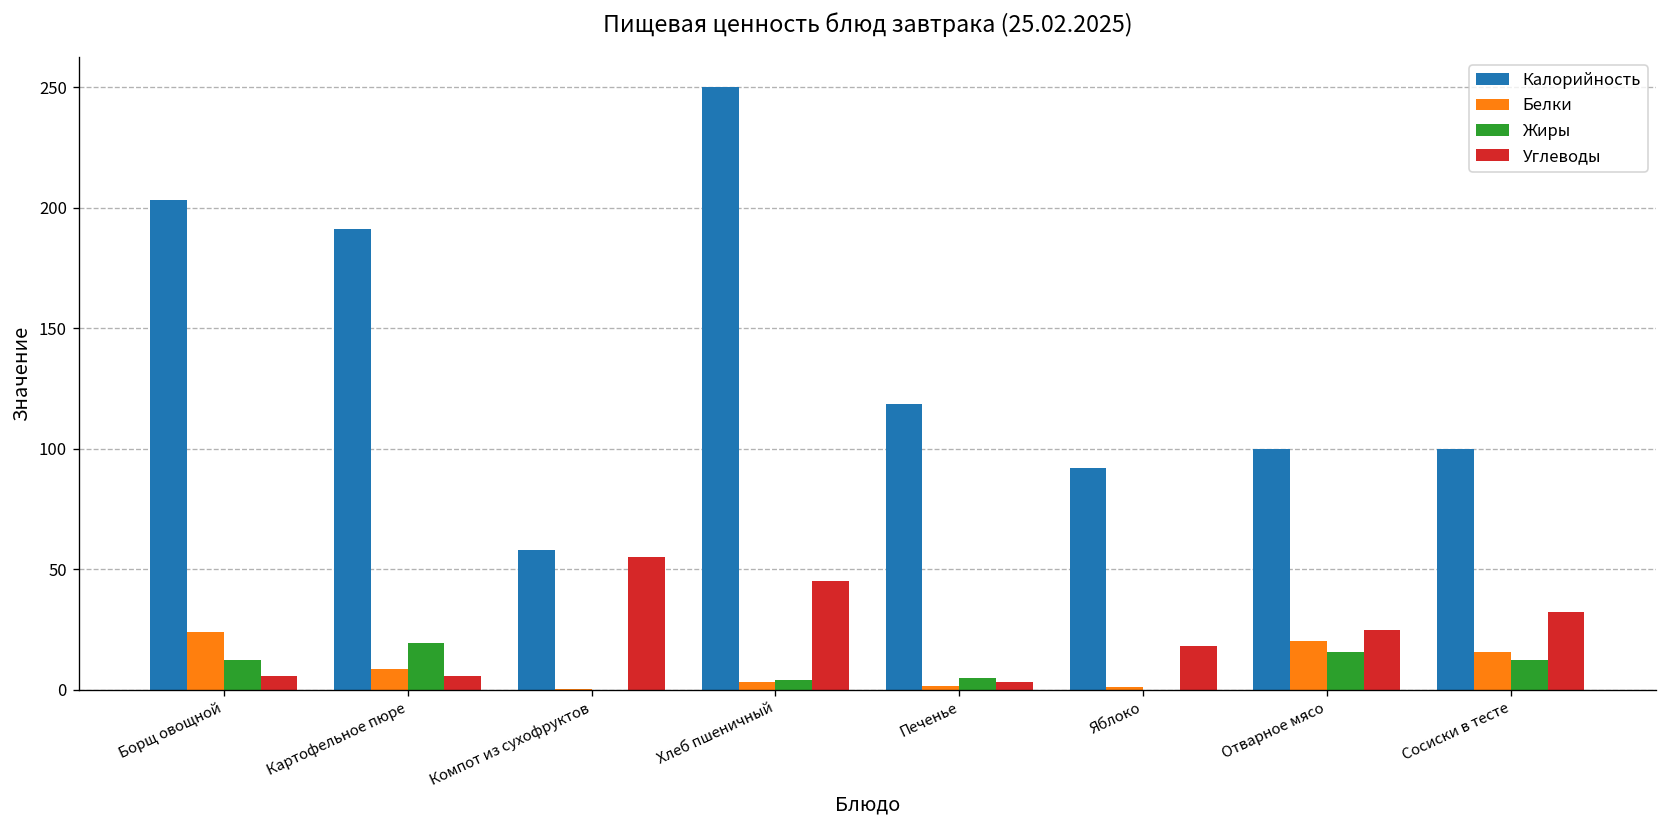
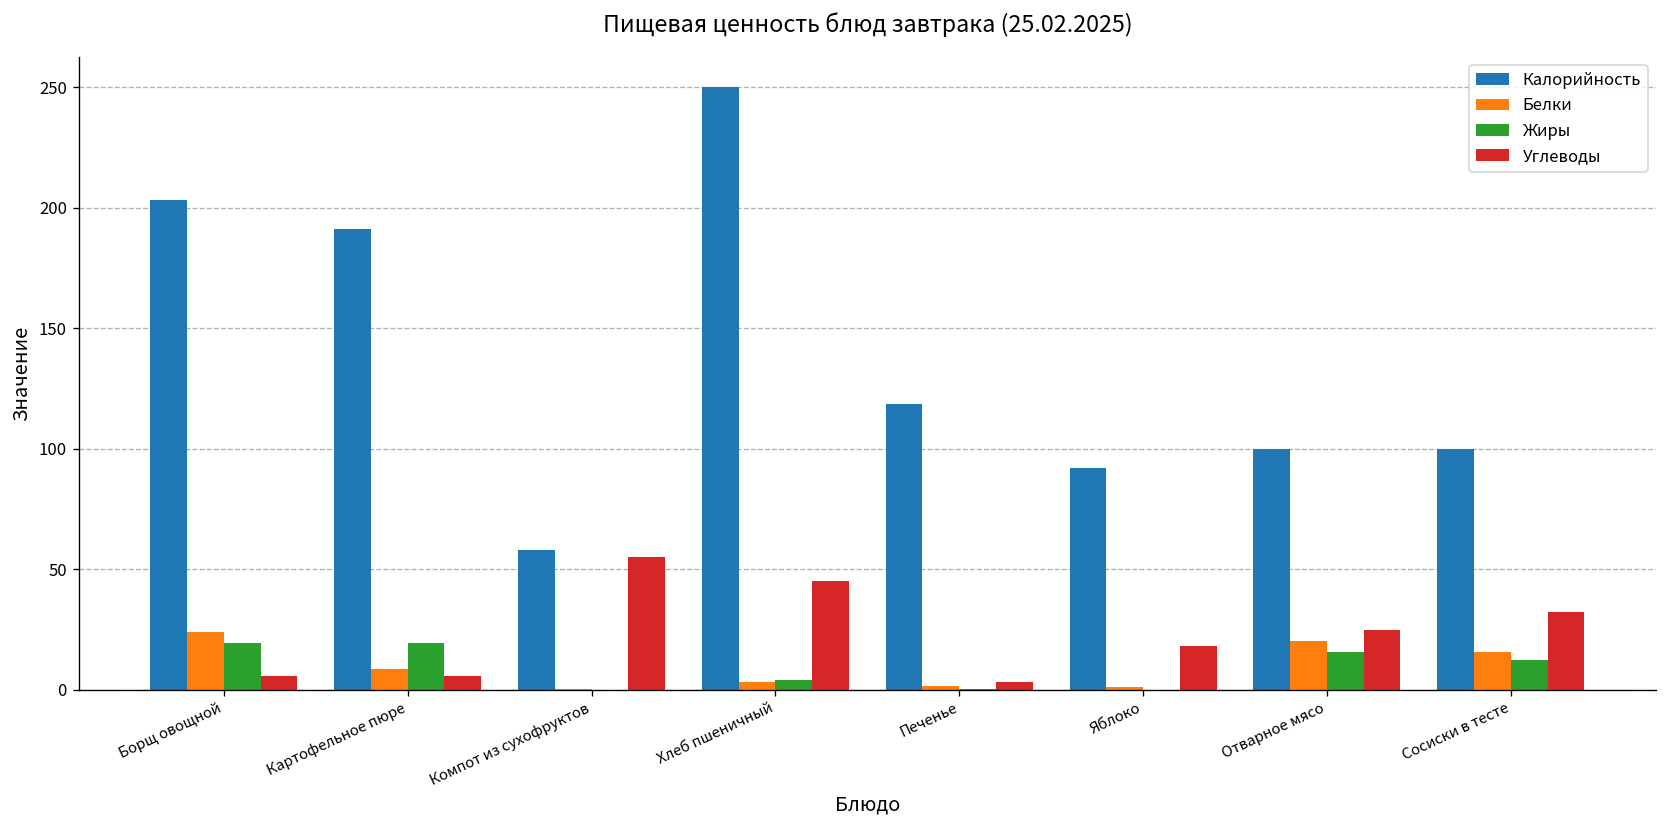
Жиры, Борщ овощной: 12 -> 20
Жиры, Печенье: 5 -> 0
